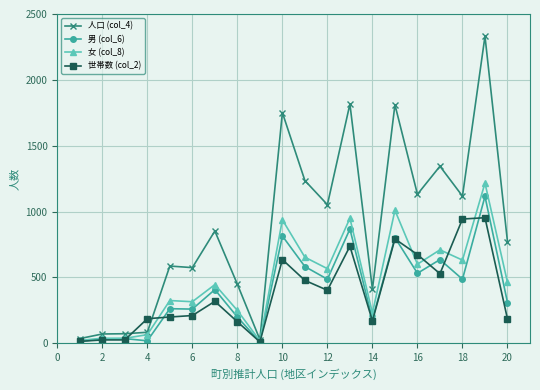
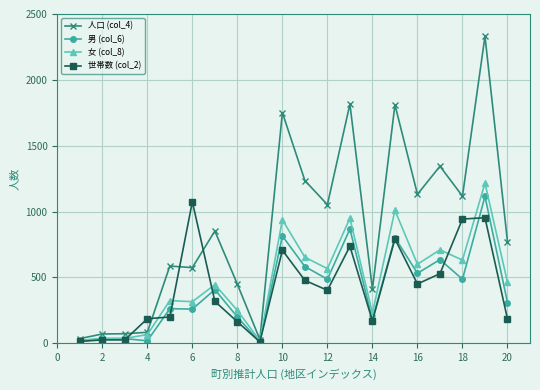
世帯数 (col_2), 6: 210 -> 1070
世帯数 (col_2), 10: 640 -> 710
世帯数 (col_2), 16: 670 -> 450
